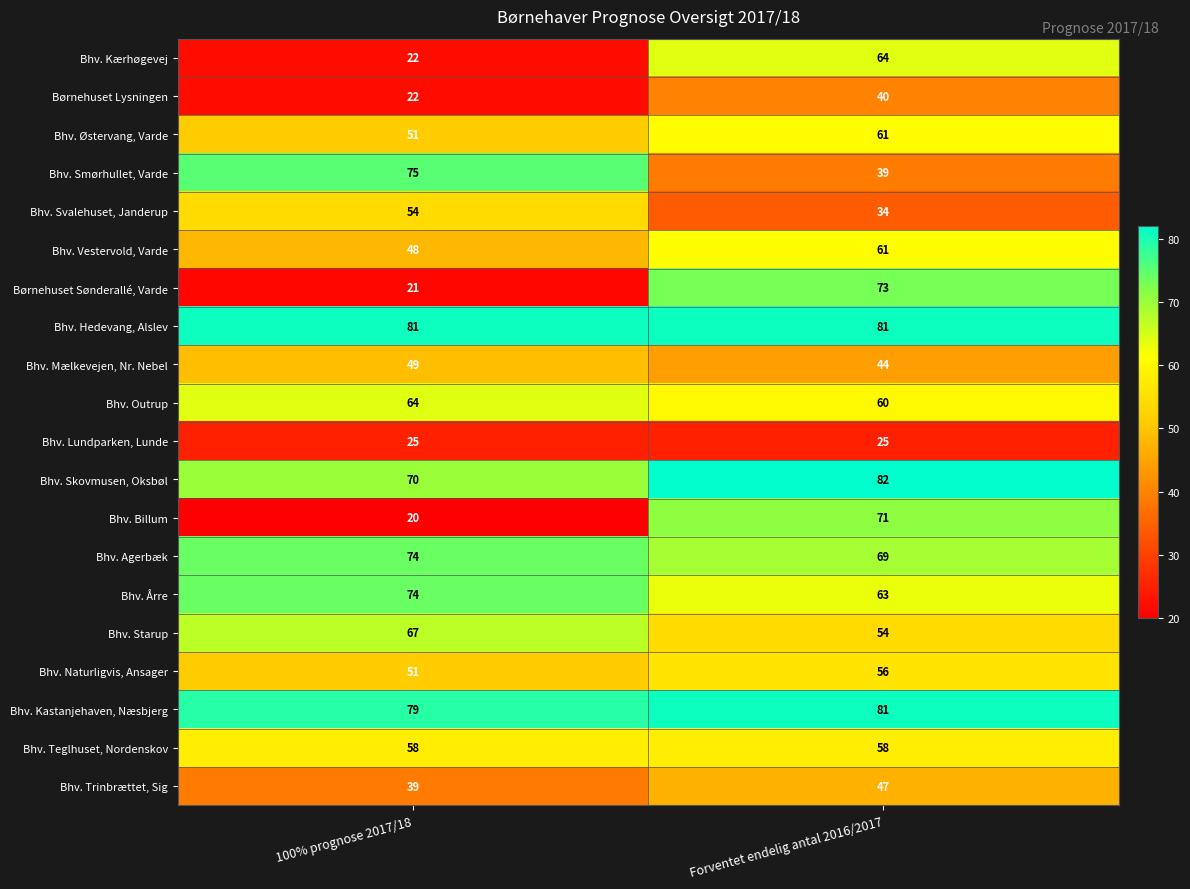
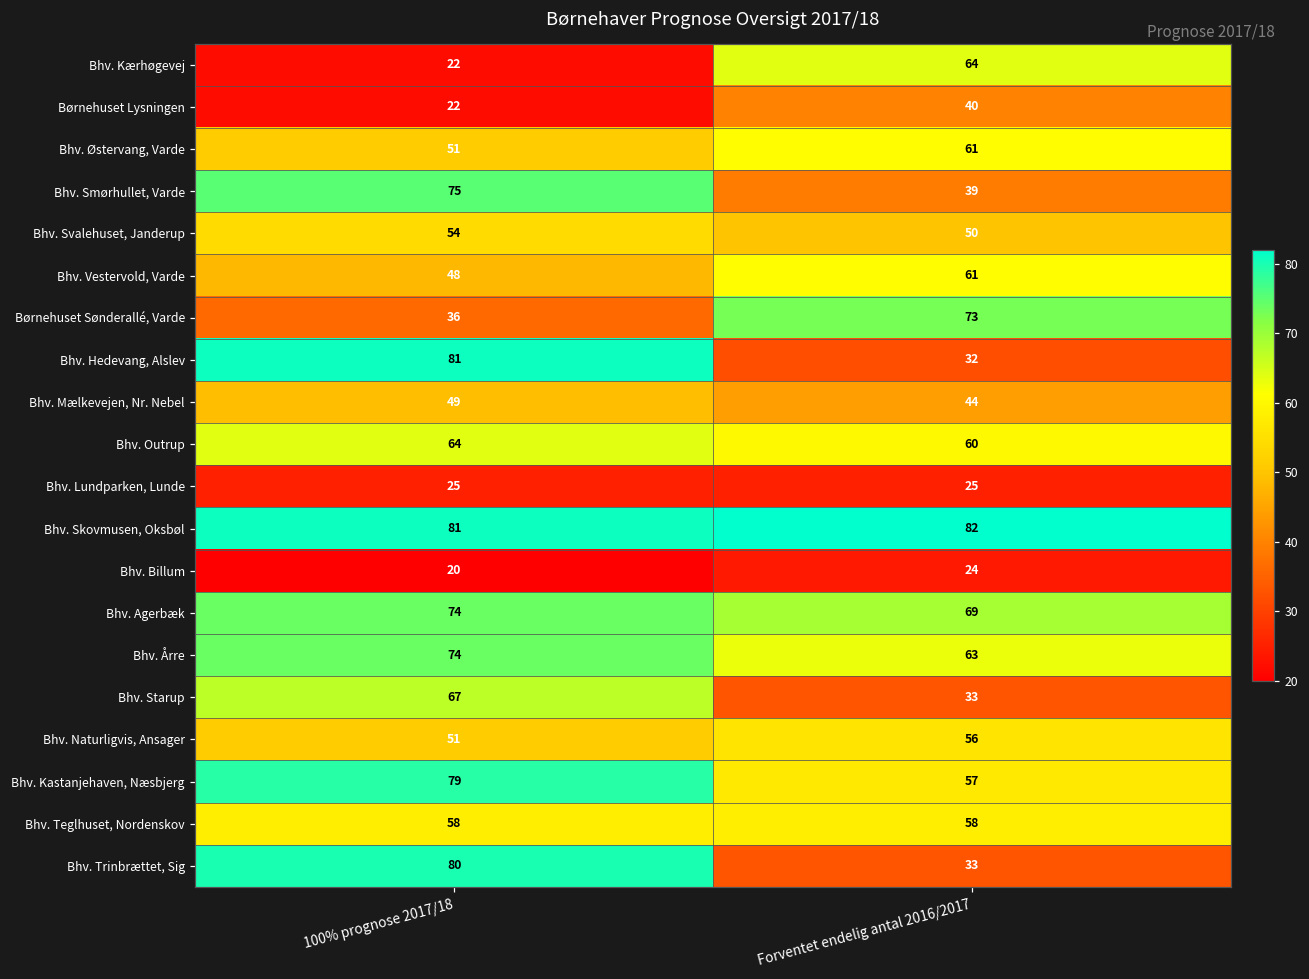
Bhv. Svalehuset, Janderup, Forventet endelig antal 2016/2017: 34 -> 50
Børnehuset Sønderallé, Varde, 100% prognose 2017/18: 21 -> 36
Bhv. Hedevang, Alslev, Forventet endelig antal 2016/2017: 81 -> 32
Bhv. Skovmusen, Oksbøl, 100% prognose 2017/18: 70 -> 81
Bhv. Billum, Forventet endelig antal 2016/2017: 71 -> 24
Bhv. Starup, Forventet endelig antal 2016/2017: 54 -> 33
Bhv. Kastanjehaven, Næsbjerg, Forventet endelig antal 2016/2017: 81 -> 57
Bhv. Trinbrættet, Sig, 100% prognose 2017/18: 39 -> 80
Bhv. Trinbrættet, Sig, Forventet endelig antal 2016/2017: 47 -> 33
